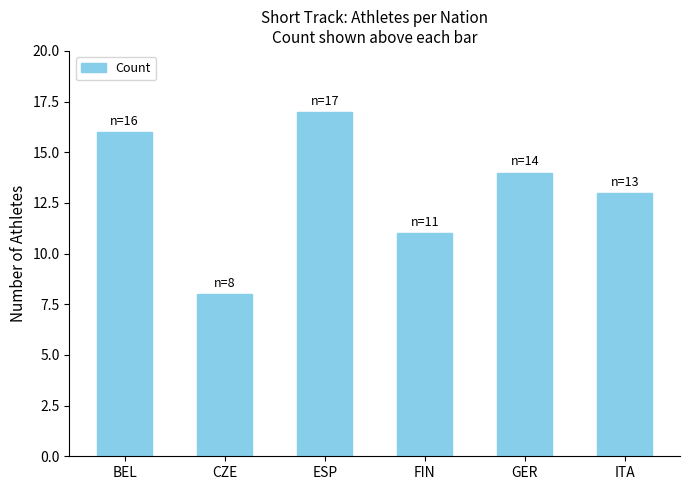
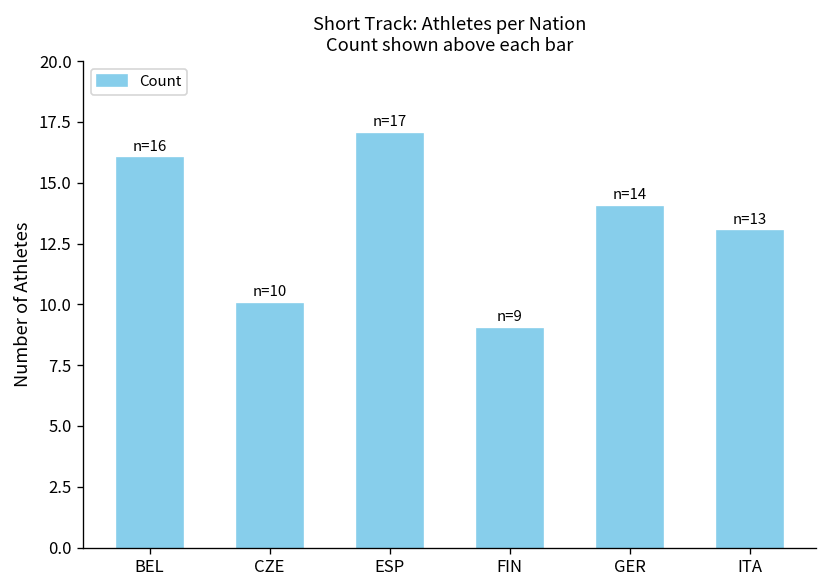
CZE: 8 -> 10
FIN: 11 -> 9
